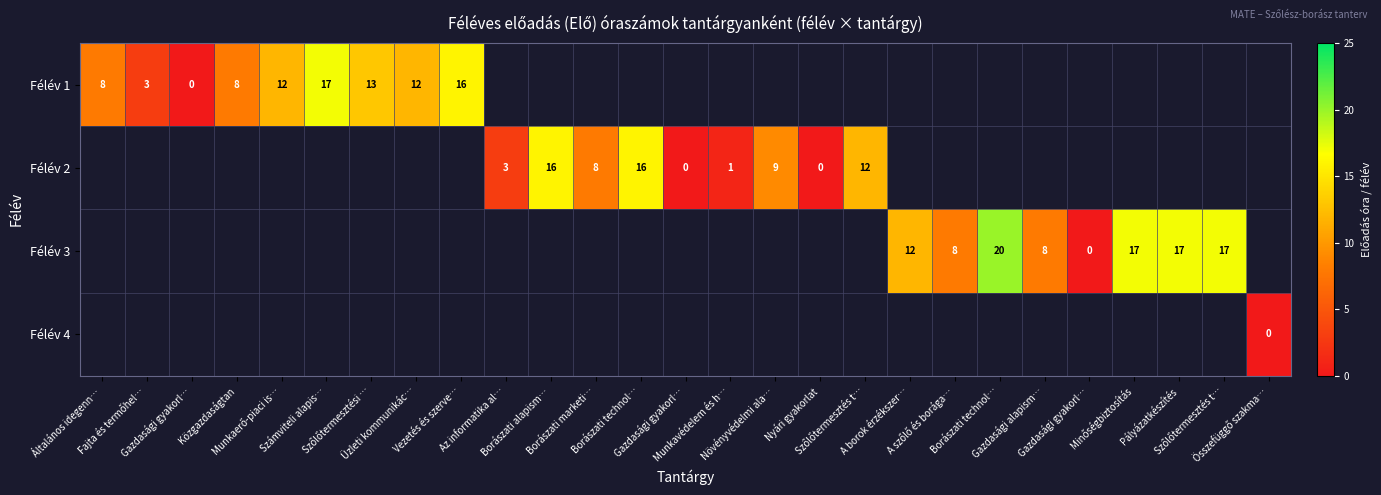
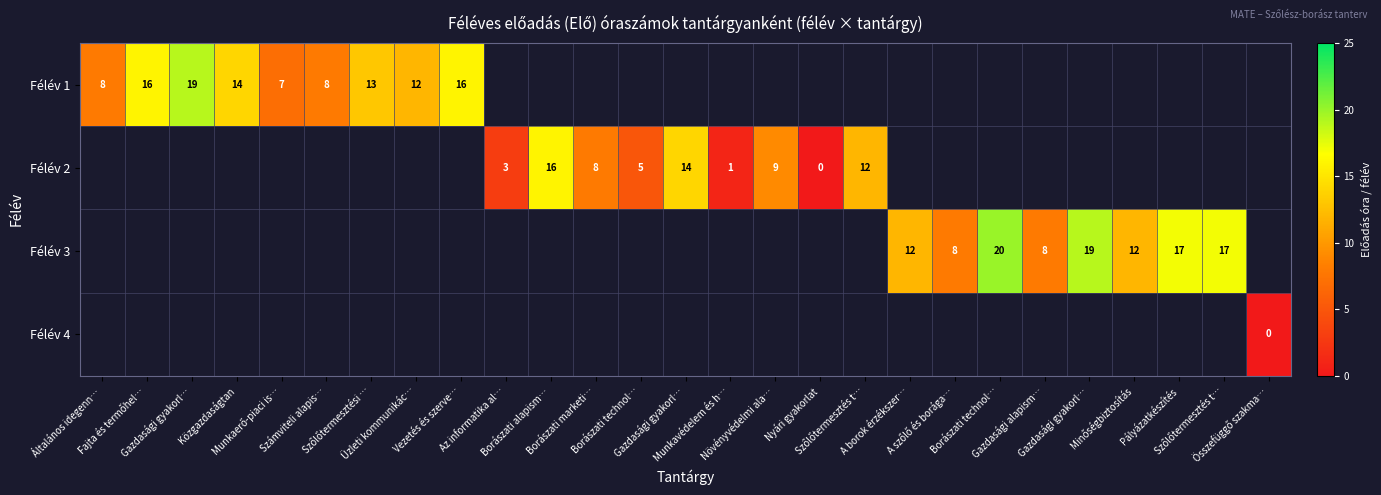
Félév 1, Fajta és termőhel…: 3 -> 16
Félév 1, Gazdasági gyakorl…: 0 -> 19
Félév 1, Közgazdaságtan: 8 -> 14
Félév 1, Munkaerő-piaci is…: 12 -> 7
Félév 1, Számviteli alapis…: 17 -> 8
Félév 2, Borászati technol…: 16 -> 5
Félév 2, Gazdasági gyakorl…: 0 -> 14
Félév 3, Gazdasági gyakorl…: 0 -> 19
Félév 3, Minőségbiztosítás: 17 -> 12
